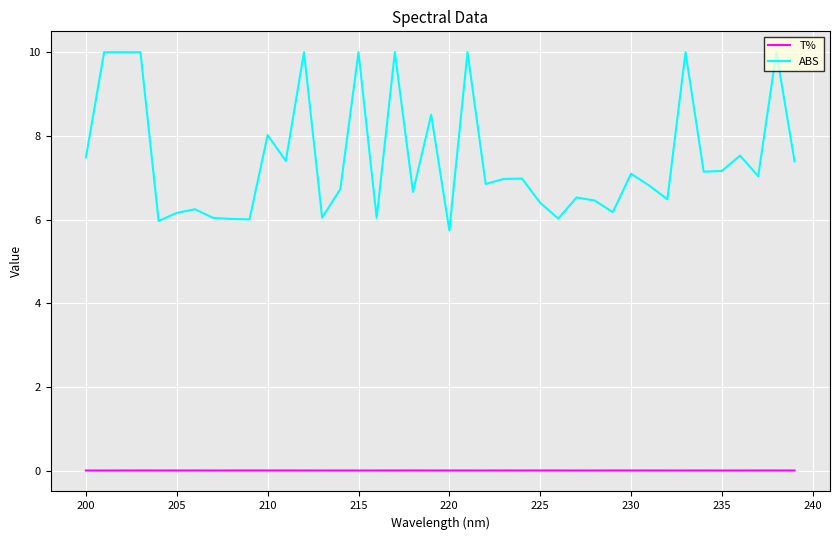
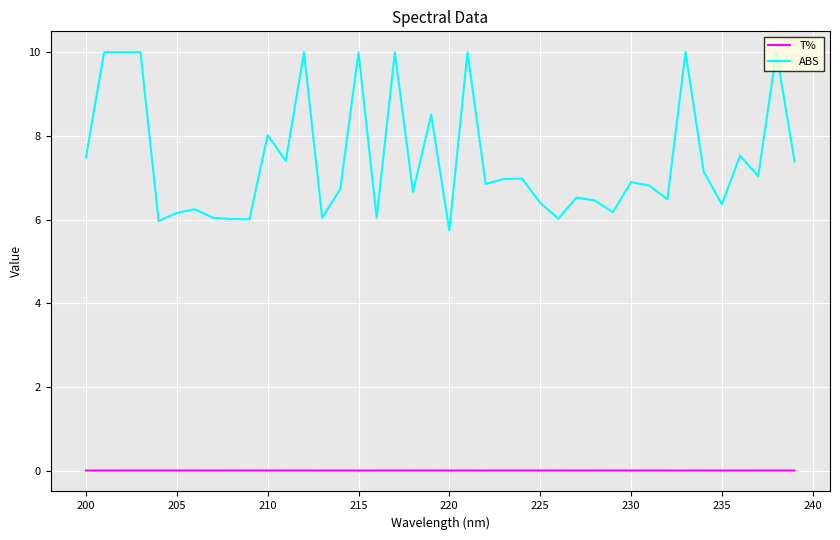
ABS, 230: 7.1 -> 6.9
ABS, 235: 7.2 -> 6.4
